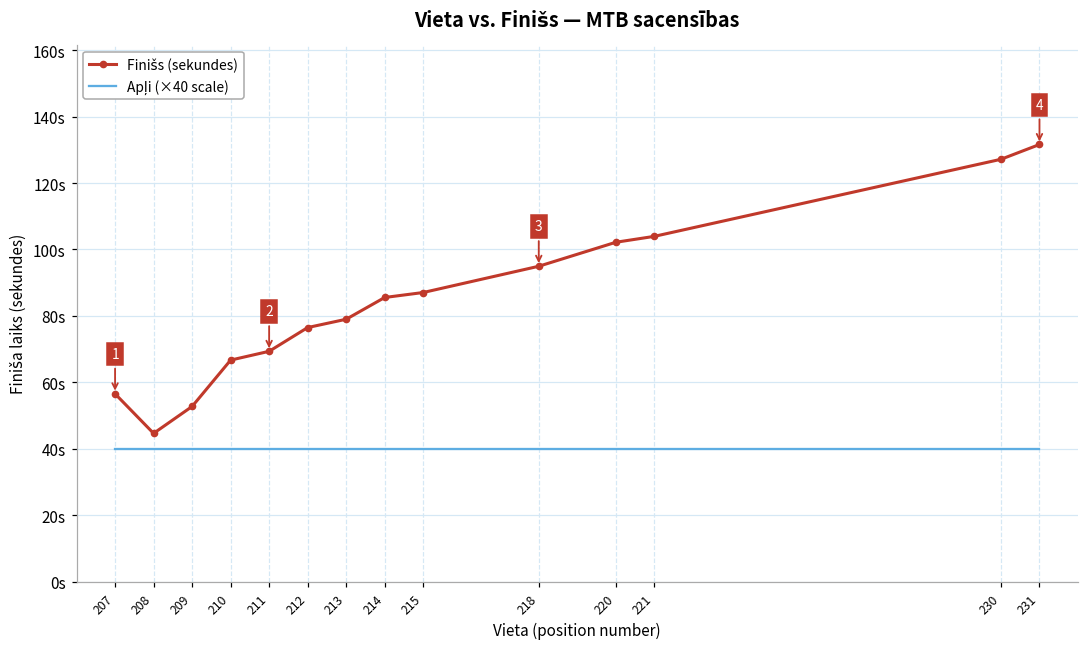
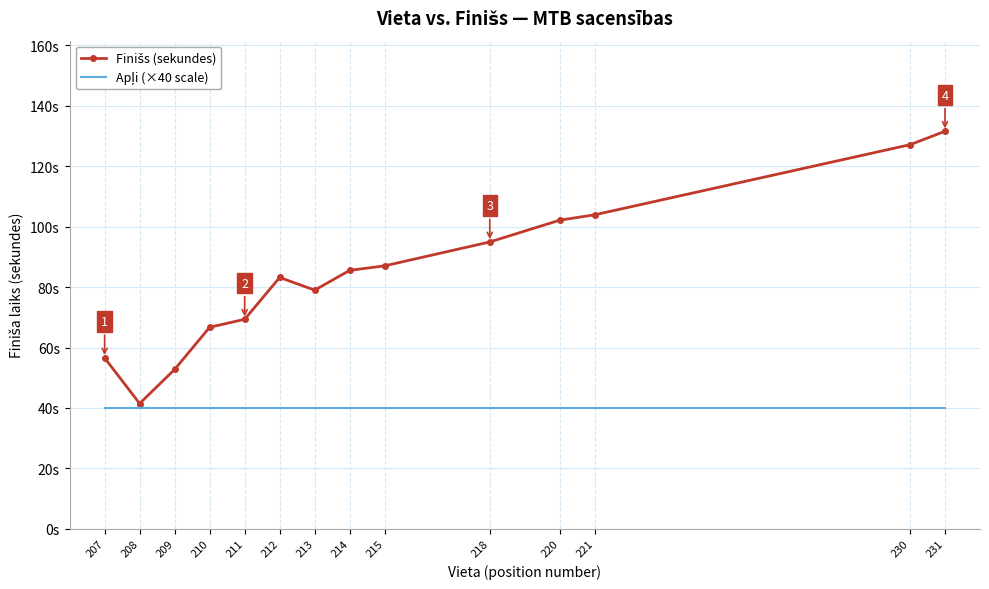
Finišs (sekundes), 208: 45s -> 41s
Finišs (sekundes), 212: 77s -> 83s
